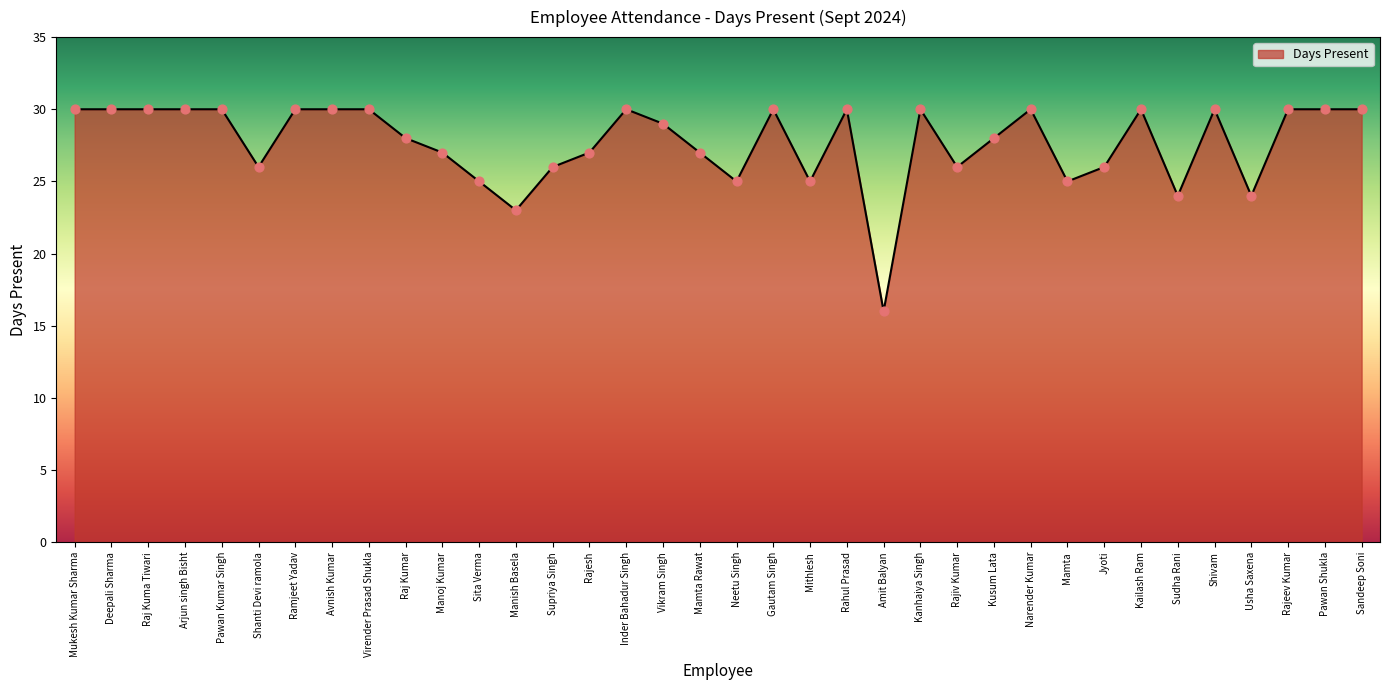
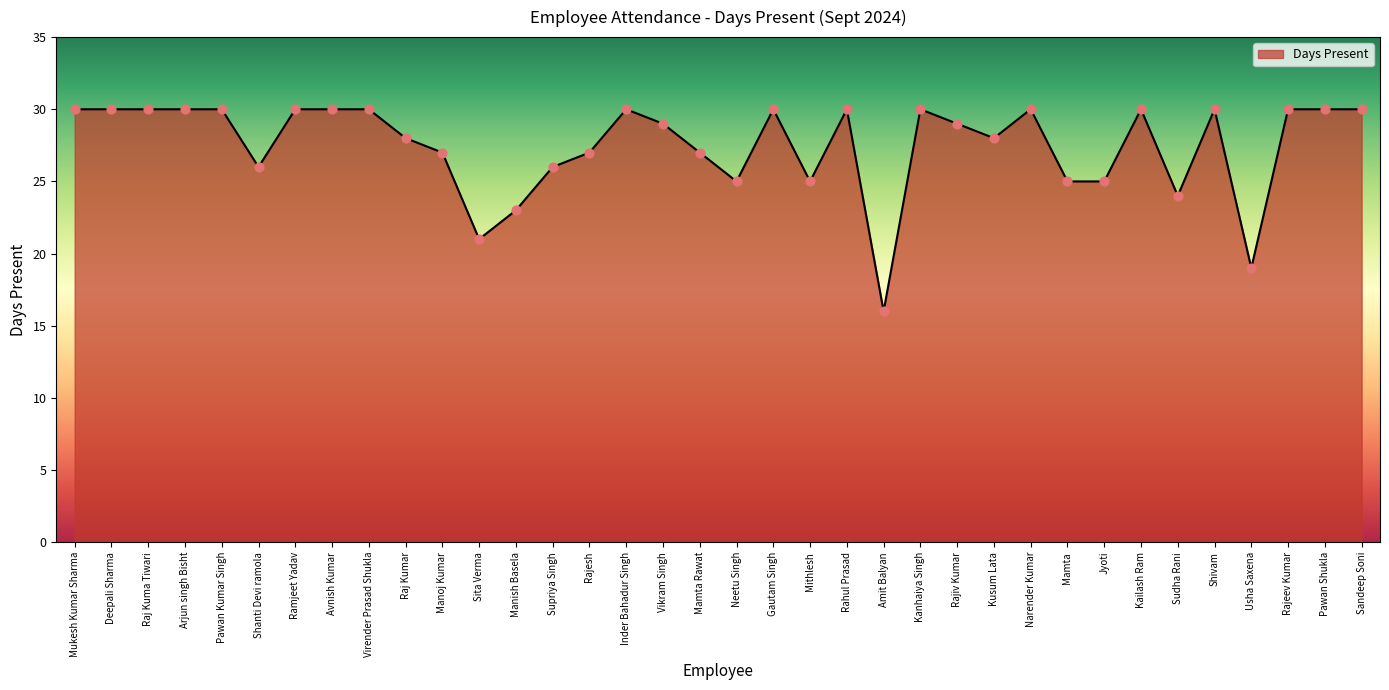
Sita Verma: 25 -> 21
Rajiv Kumar: 26 -> 29
Jyoti: 26 -> 25
Usha Saxena: 24 -> 19
